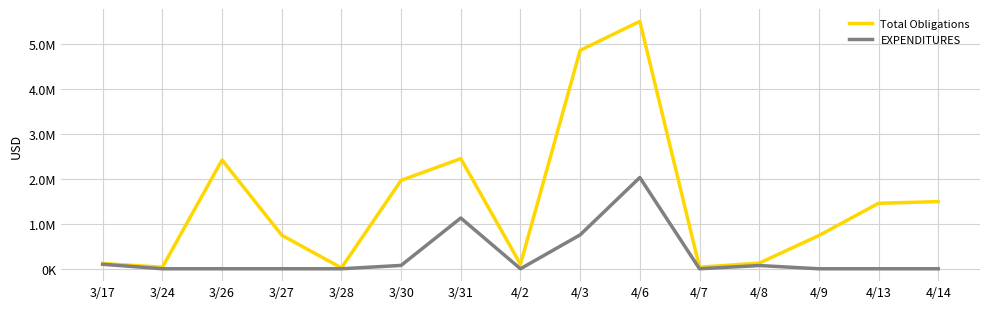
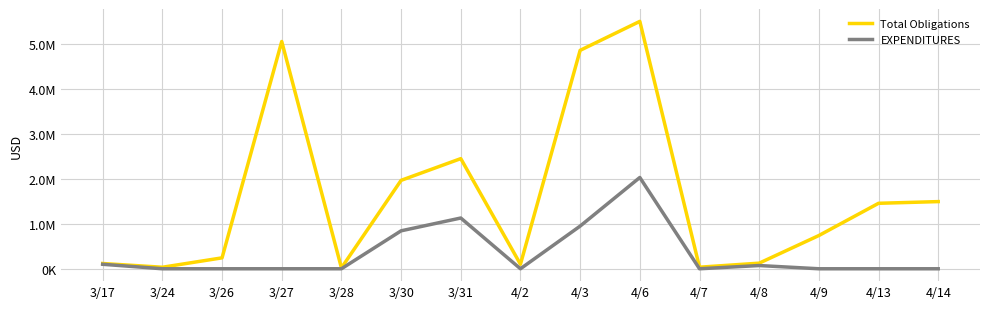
Total Obligations, 3/26: 2400000 -> 200000
Total Obligations, 3/27: 700000 -> 5100000
EXPENDITURES, 3/30: 100000 -> 800000
EXPENDITURES, 4/3: 800000 -> 1000000
